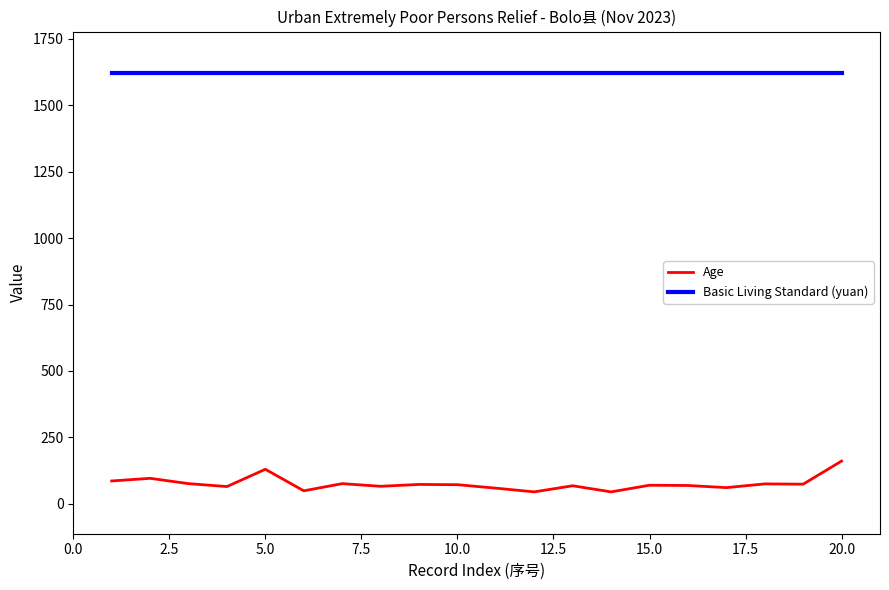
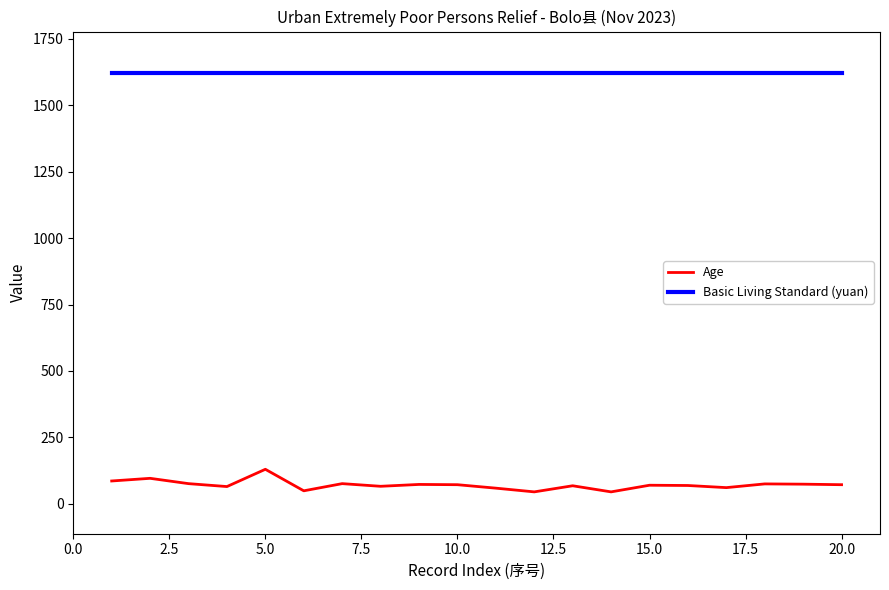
Age, 20.0: 160 -> 70
